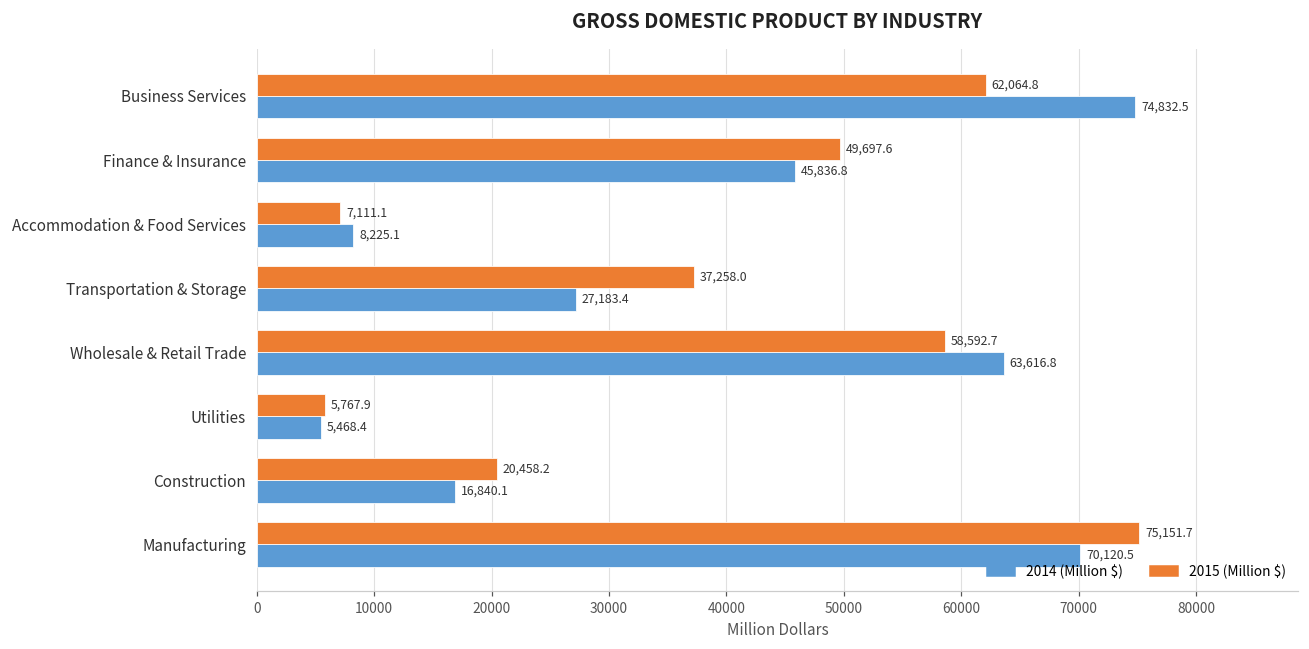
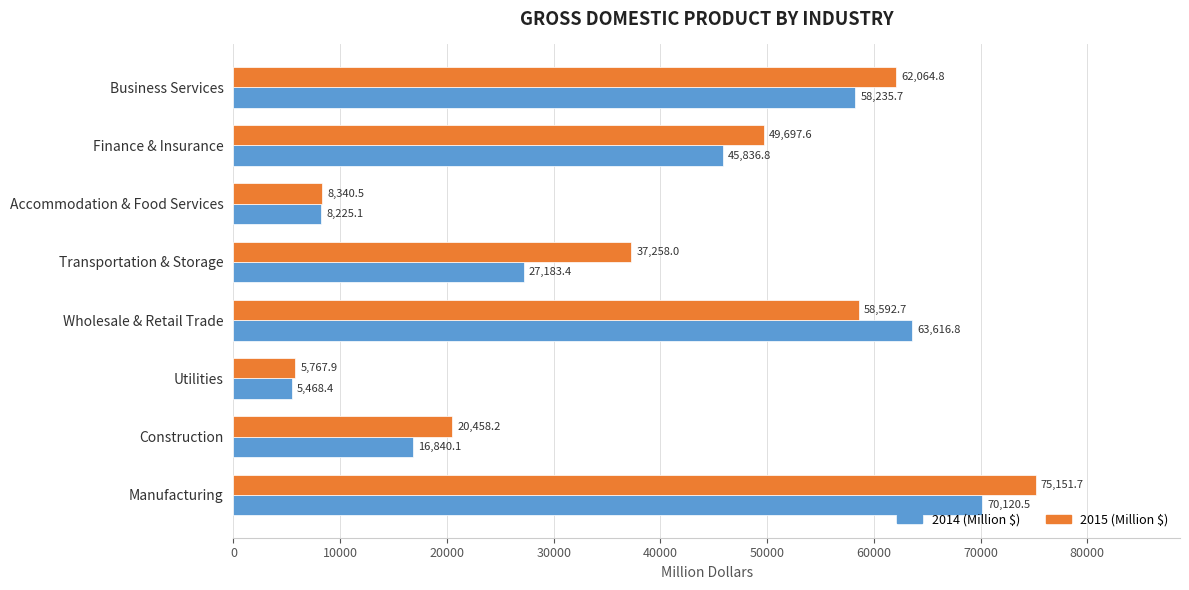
2014 (Million $), Business Services: 74,832.5 -> 58,235.7
2015 (Million $), Accommodation & Food Services: 7,111.1 -> 8,340.5
